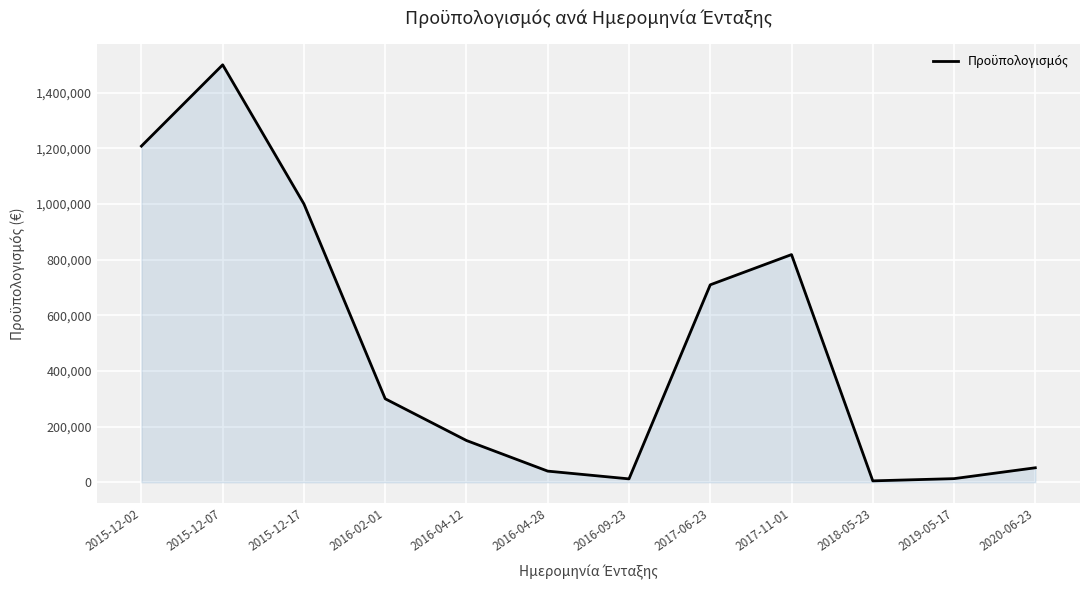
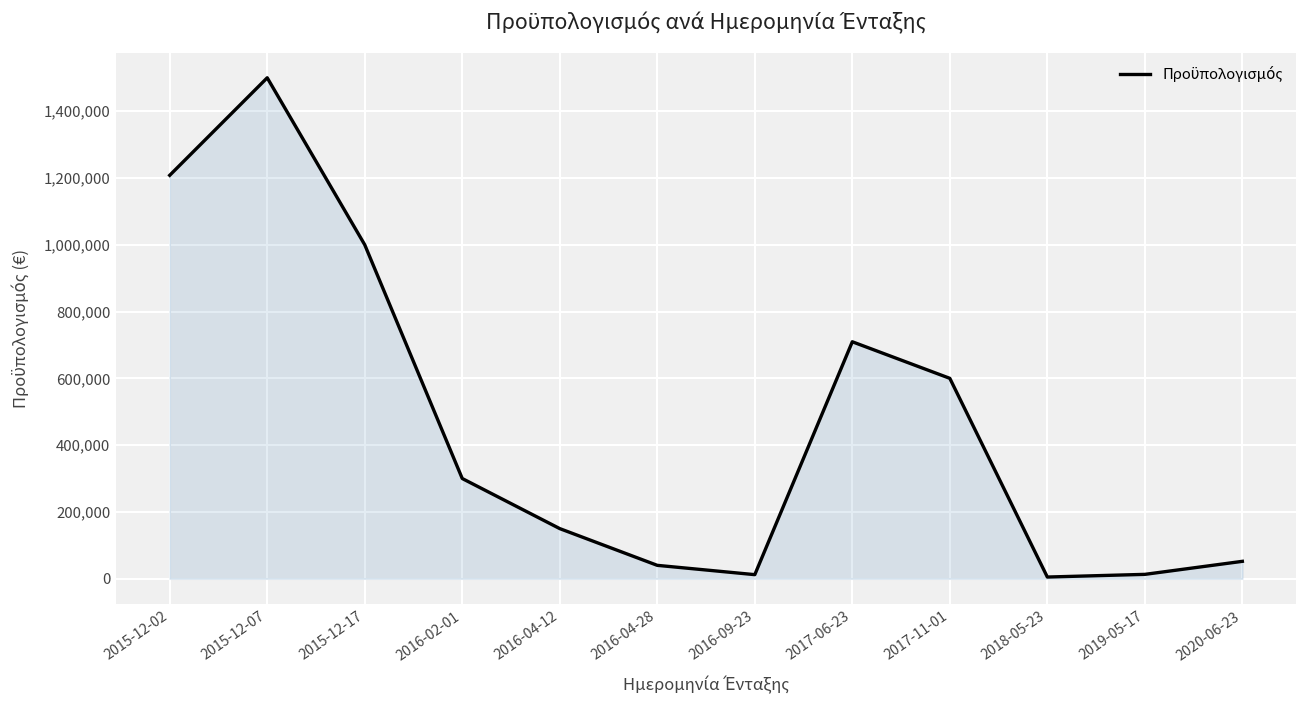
2017-11-01: 820,000 -> 600,000
